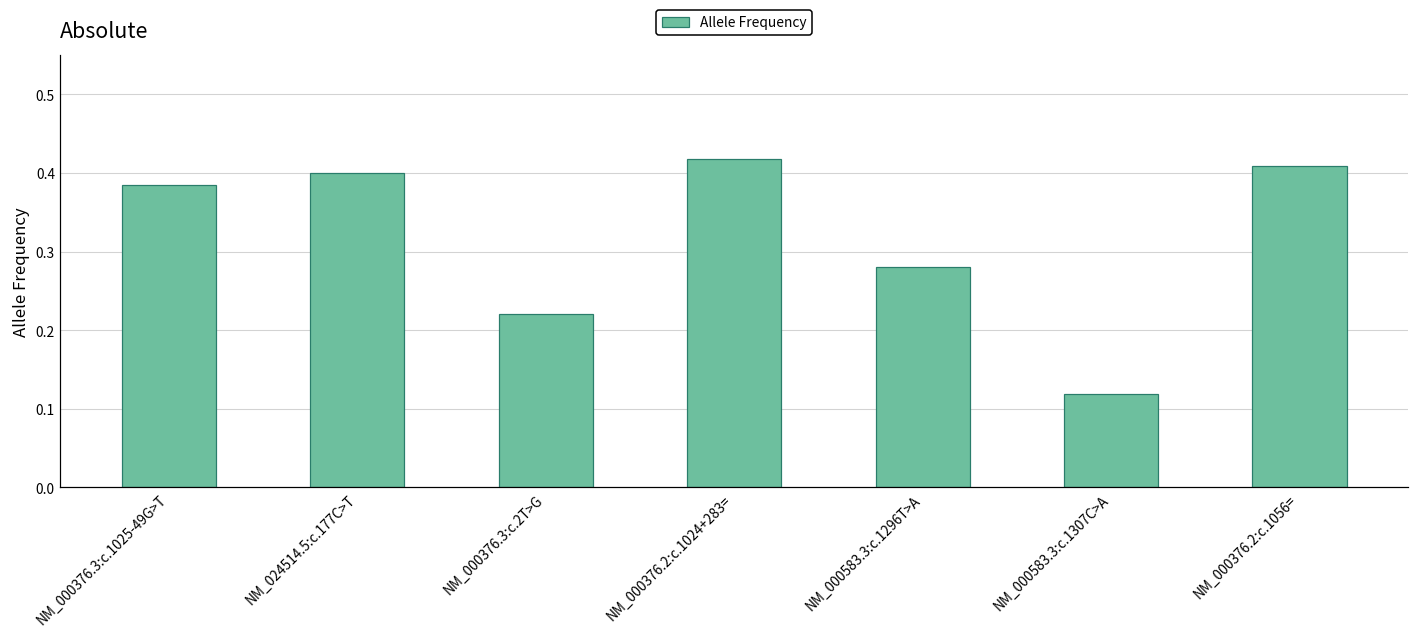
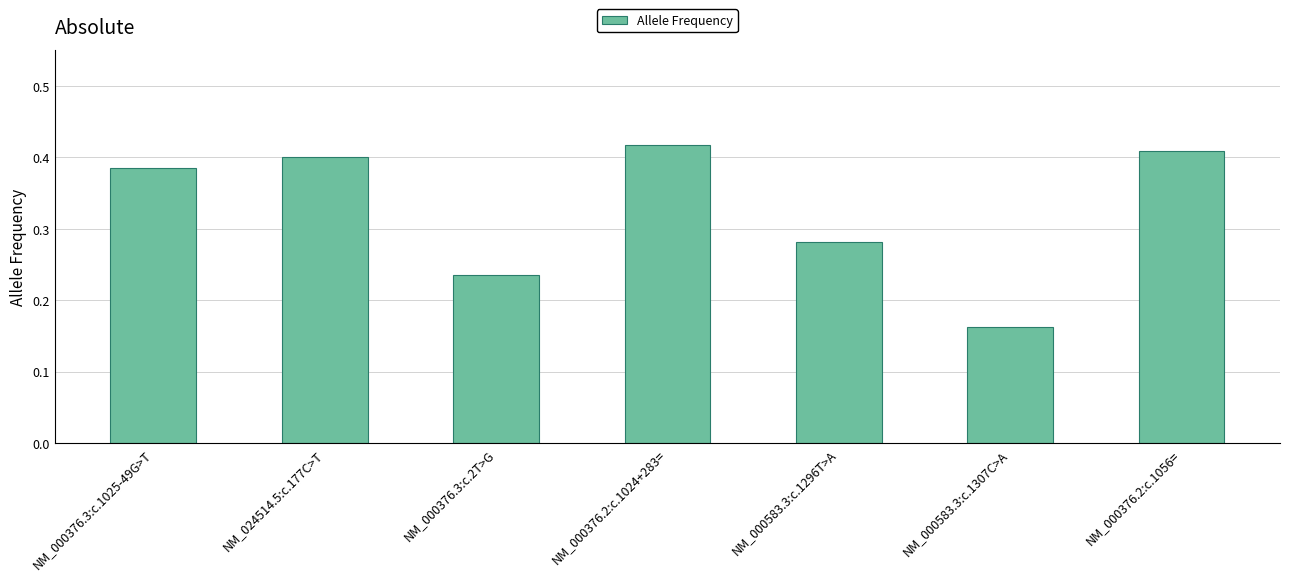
NM_000376.3:c.2T>G: 0.22 -> 0.24
NM_000583.3:c.1307C>A: 0.12 -> 0.16
